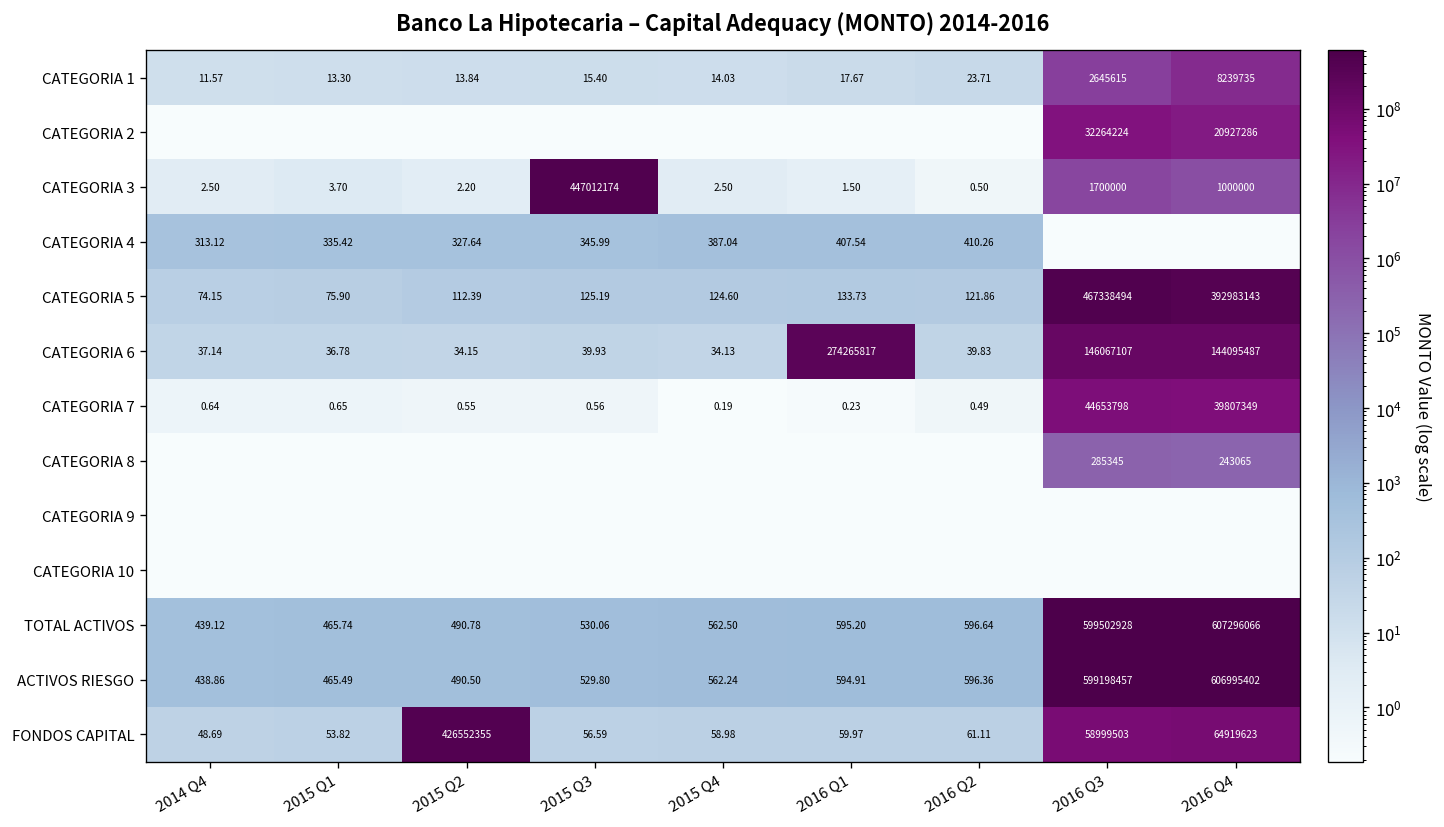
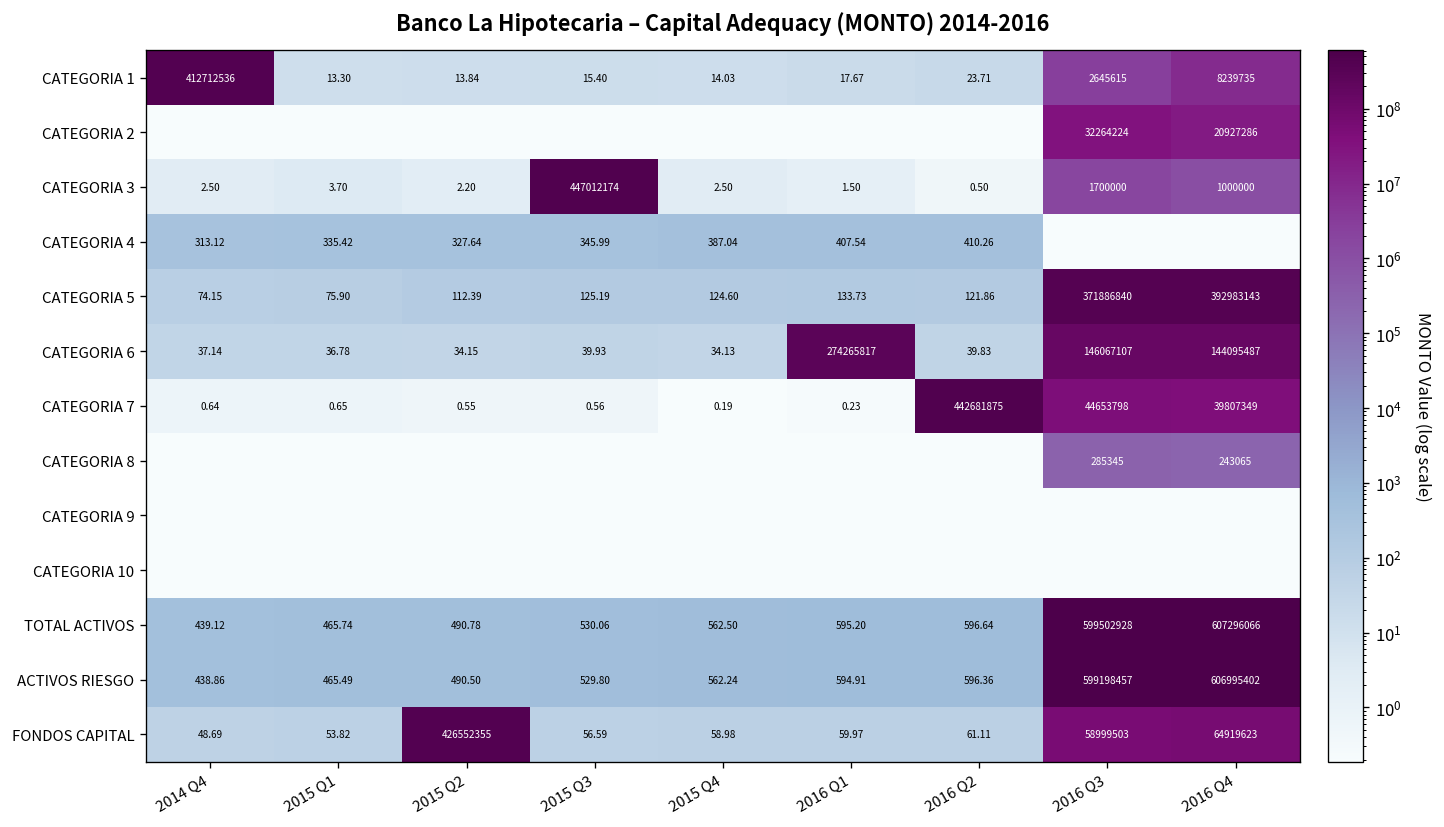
CATEGORIA 1, 2014 Q4: 11.57 -> 412712536
CATEGORIA 5, 2016 Q3: 467338494 -> 371886840
CATEGORIA 7, 2016 Q2: 0.49 -> 442681875
